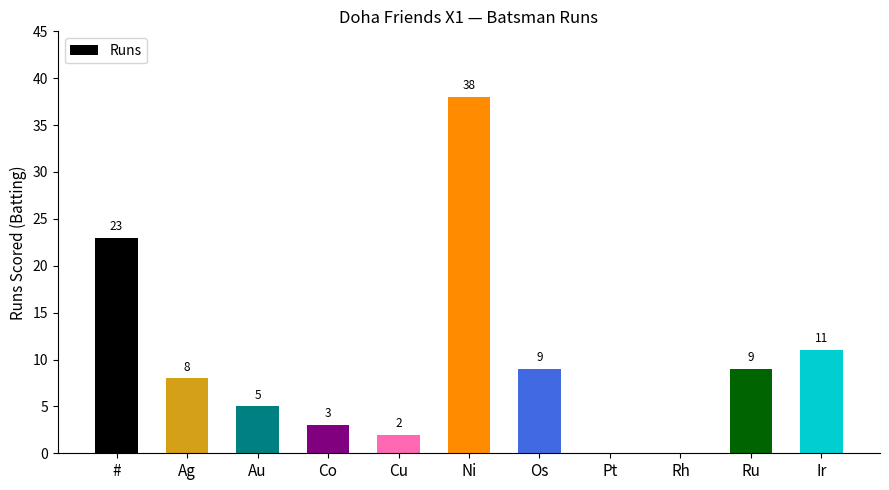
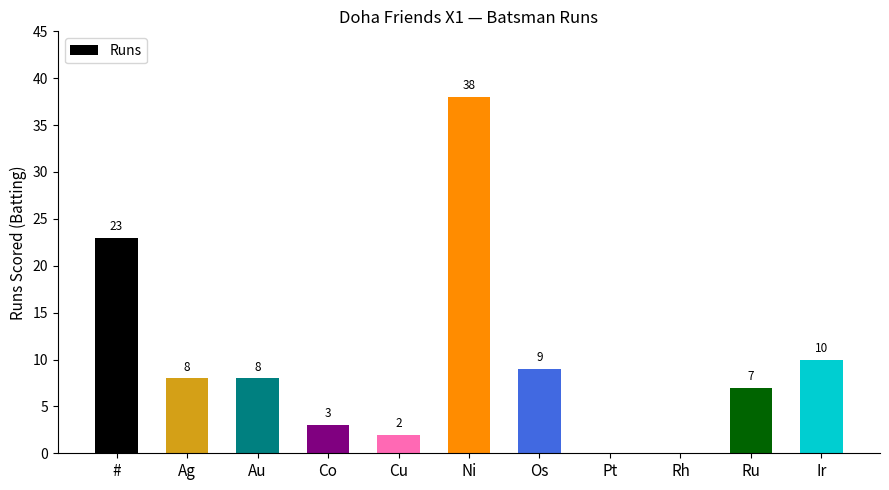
Au: 5 -> 8
Ru: 9 -> 7
Ir: 11 -> 10
